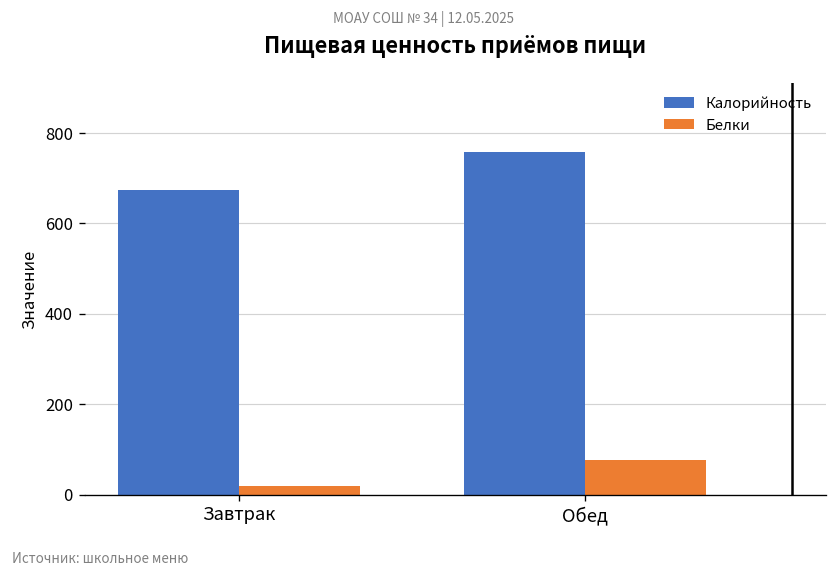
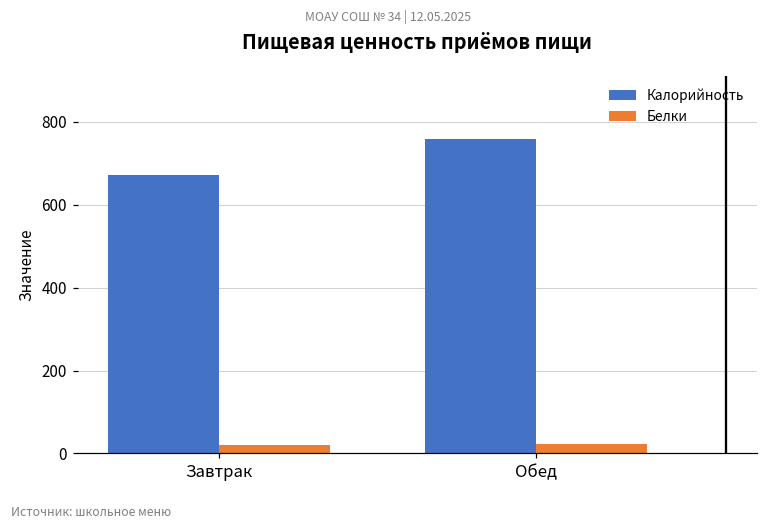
Белки, Обед: 80 -> 20
